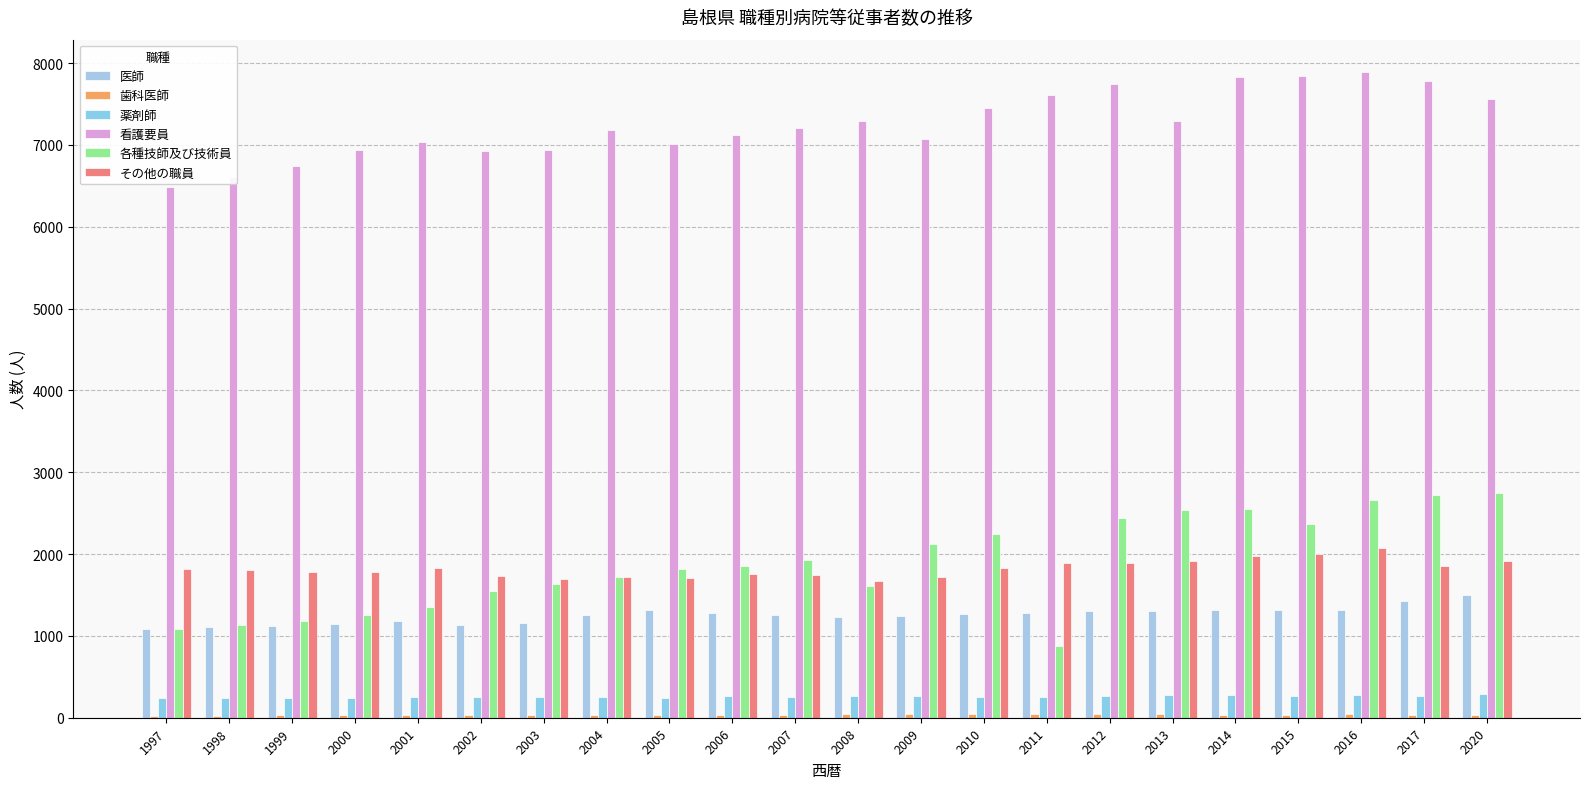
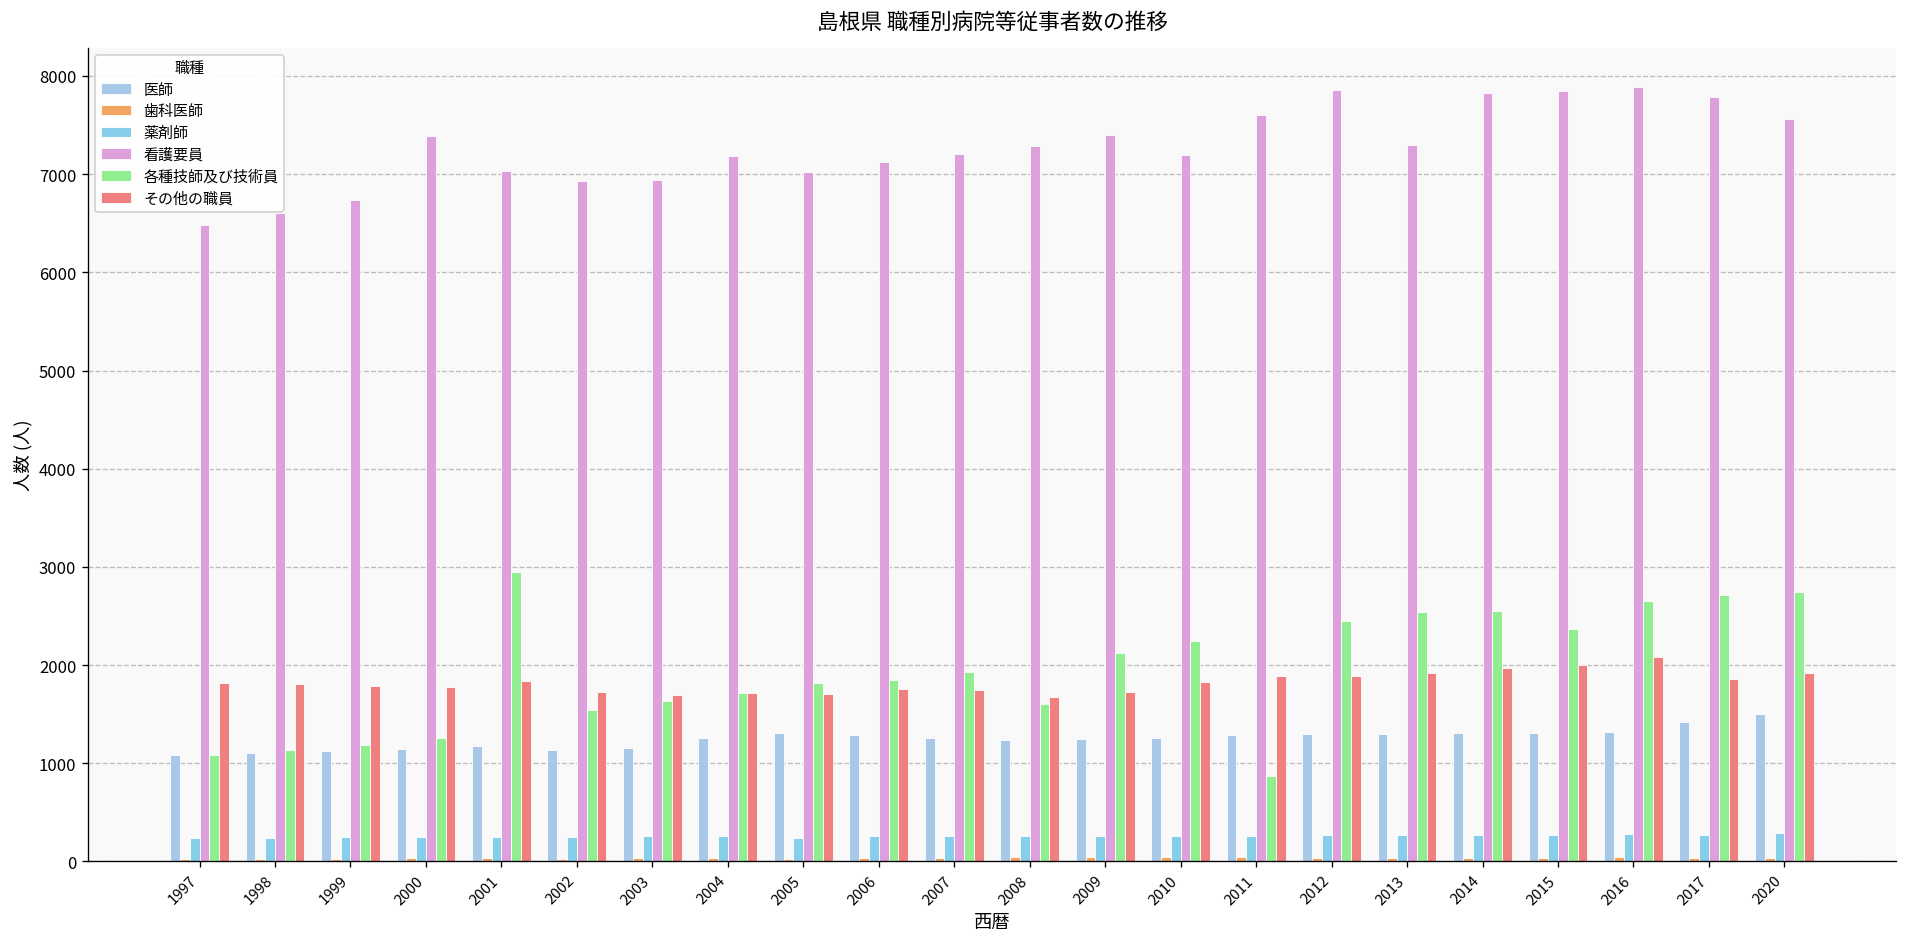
看護要員, 2000: 6900 -> 7400
各種技師及び技術員, 2001: 1400 -> 2900
看護要員, 2009: 7100 -> 7400
看護要員, 2010: 7400 -> 7200
看護要員, 2012: 7700 -> 7900
